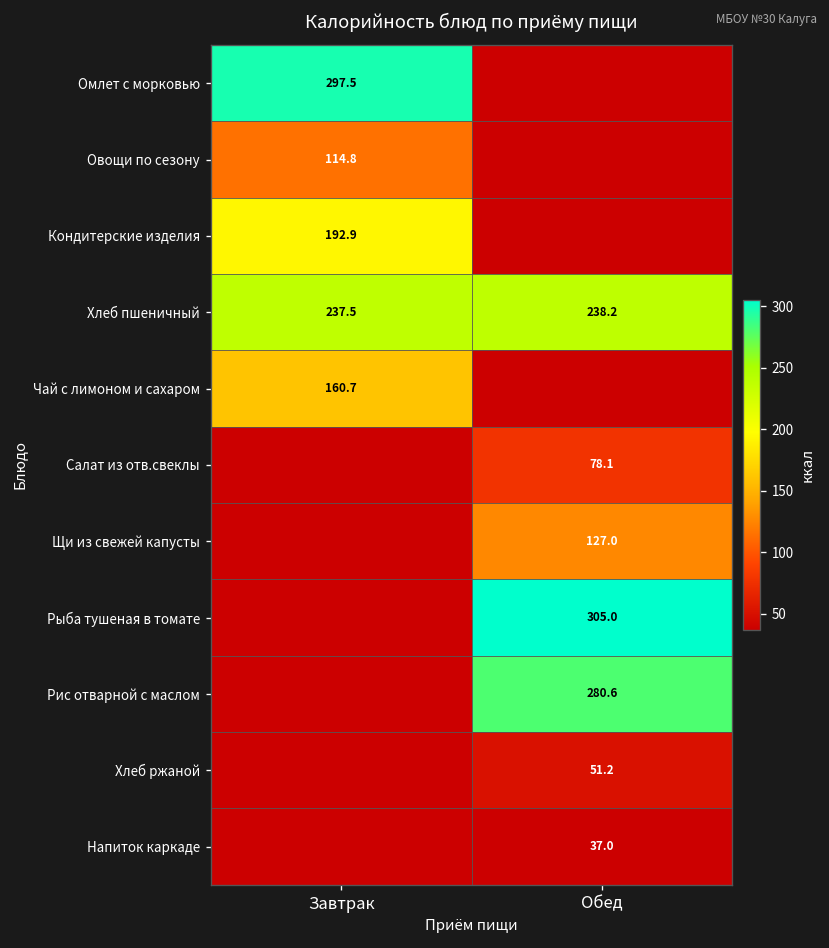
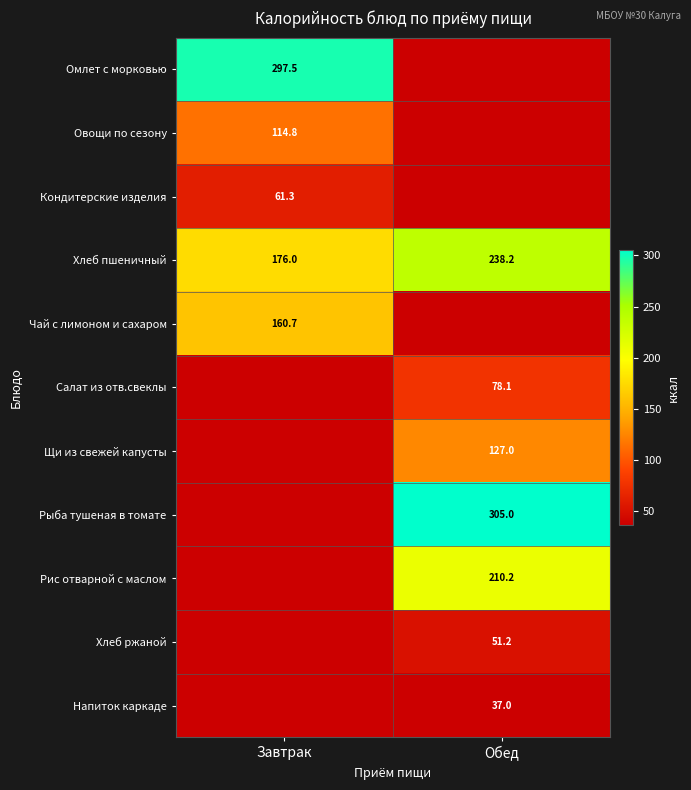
Кондитерские изделия, Завтрак: 192.9 -> 61.3
Хлеб пшеничный, Завтрак: 237.5 -> 176.0
Рис отварной с маслом, Обед: 280.6 -> 210.2
